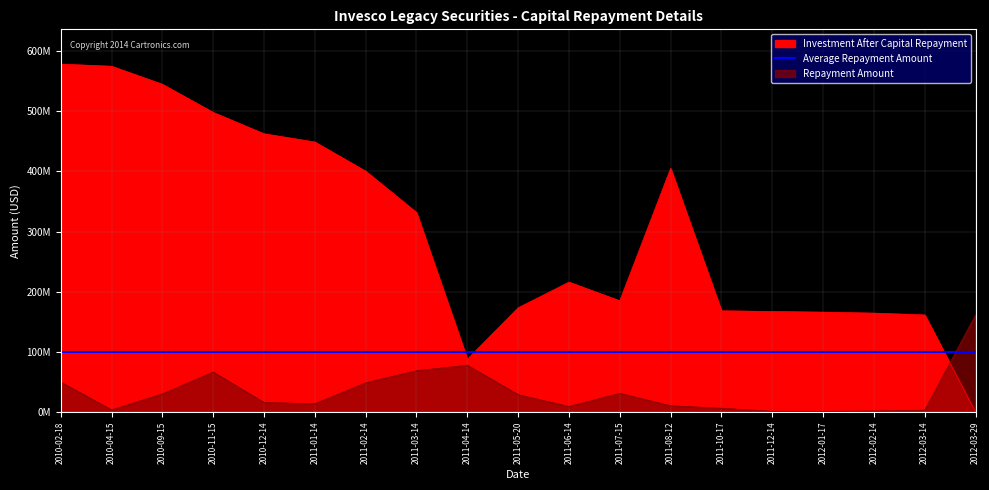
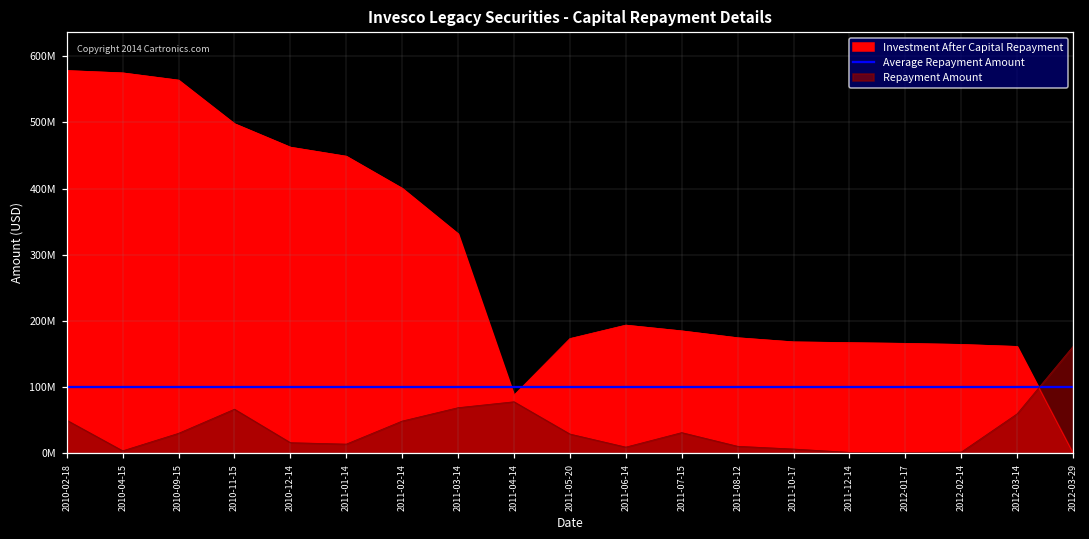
Investment After Capital Repayment, 2010-09-15: 540000000 -> 560000000
Investment After Capital Repayment, 2011-06-14: 220000000 -> 190000000
Investment After Capital Repayment, 2011-08-12: 410000000 -> 170000000
Repayment Amount, 2012-03-14: 0 -> 60000000
